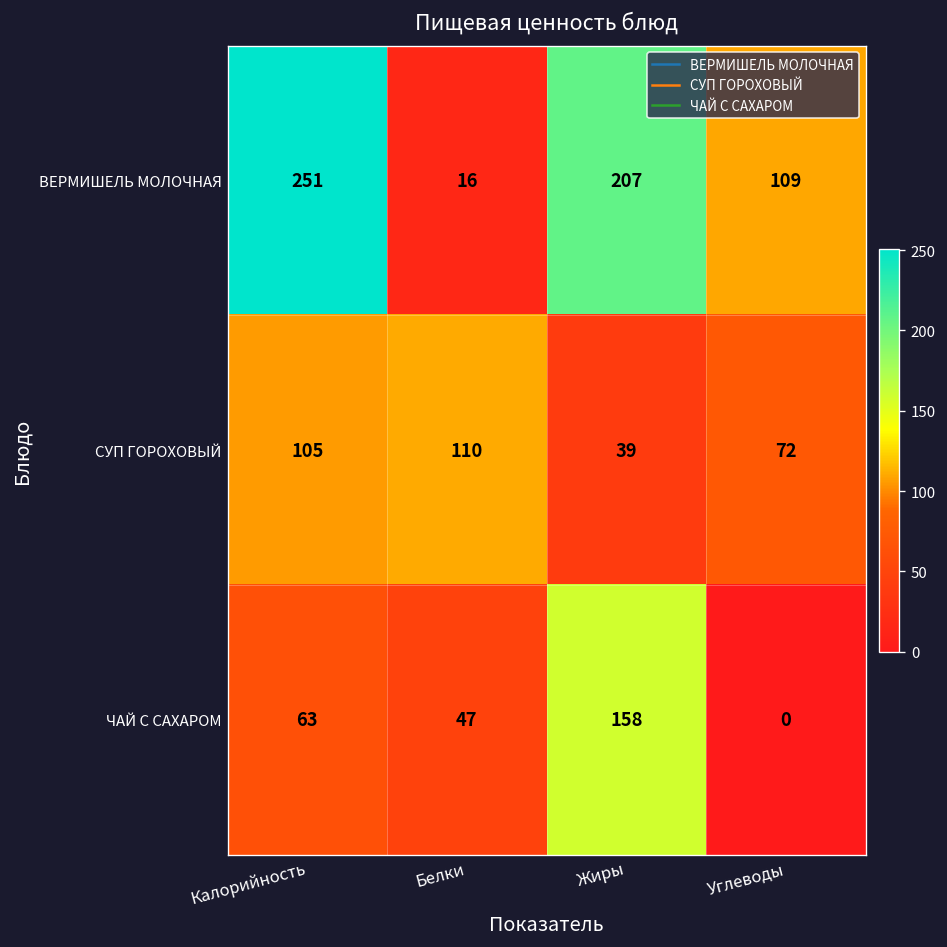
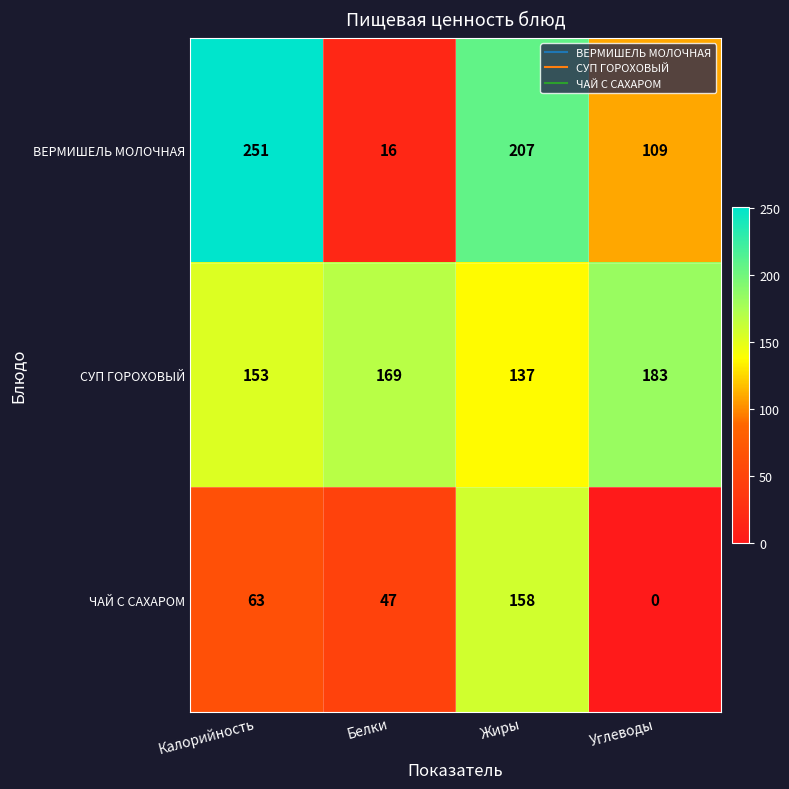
СУП ГОРОХОВЫЙ, Калорийность: 105 -> 153
СУП ГОРОХОВЫЙ, Белки: 110 -> 169
СУП ГОРОХОВЫЙ, Жиры: 39 -> 137
СУП ГОРОХОВЫЙ, Углеводы: 72 -> 183
